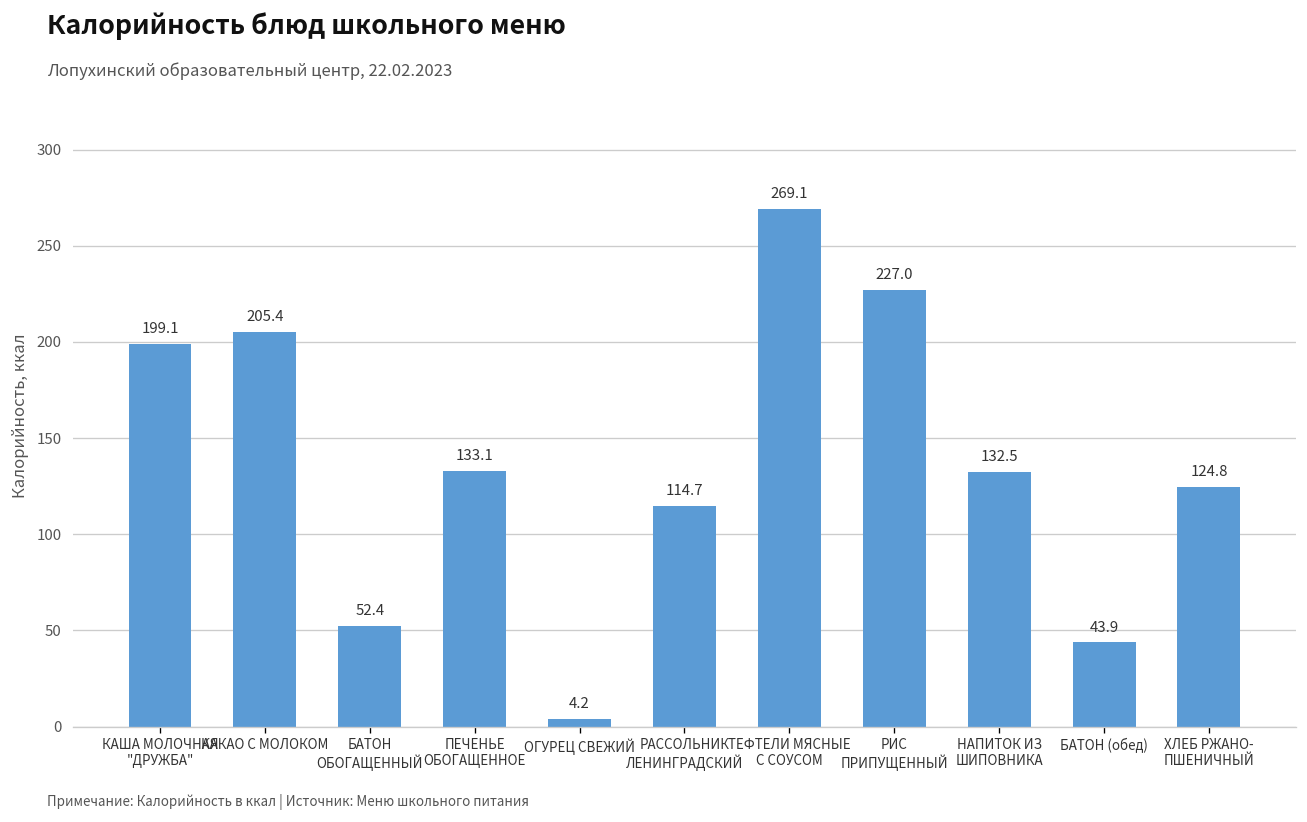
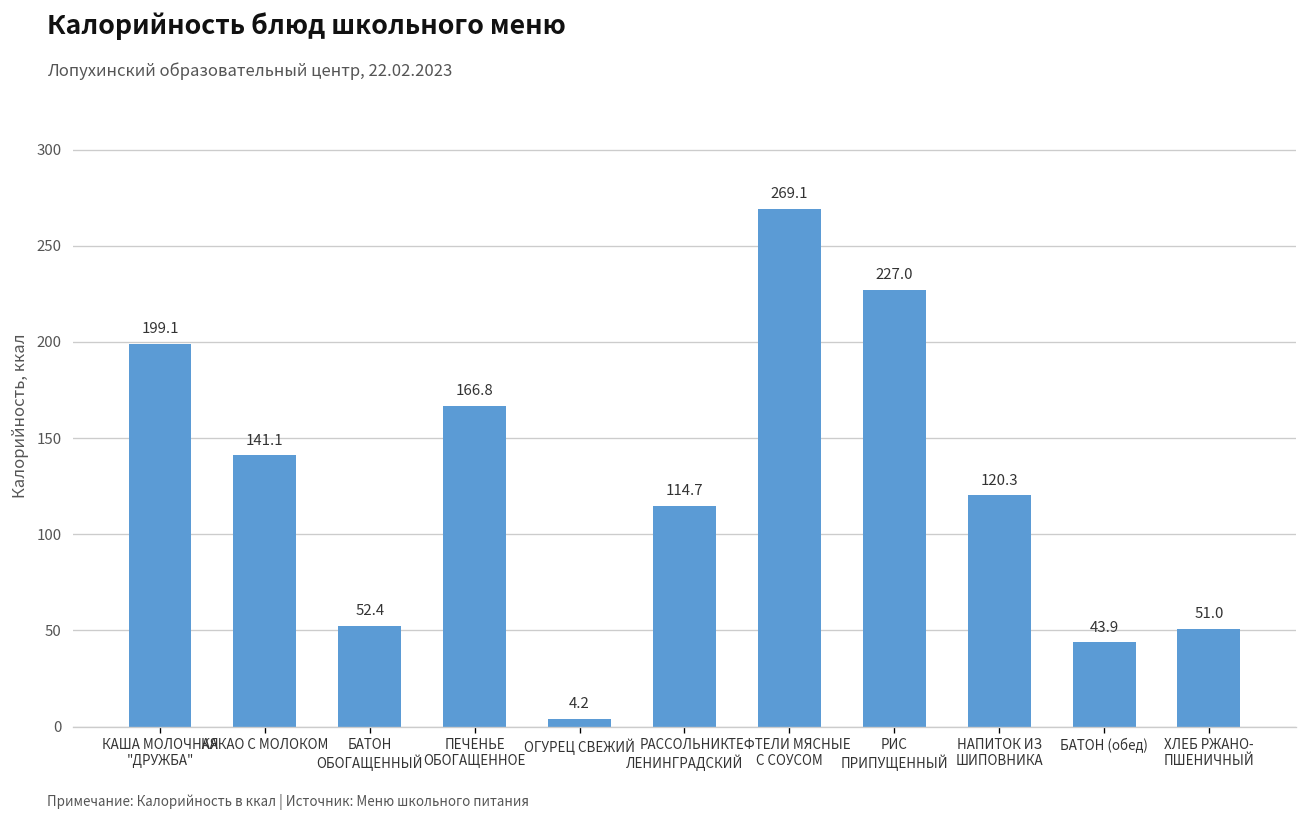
КАКАО С МОЛОКОМ: 205.4 -> 141.1
ПЕЧЕНЬЕ ОБОГАЩЕННОЕ: 133.1 -> 166.8
НАПИТОК ИЗ ШИПОВНИКА: 132.5 -> 120.3
ХЛЕБ РЖАНО- ПШЕНИЧНЫЙ: 124.8 -> 51.0
